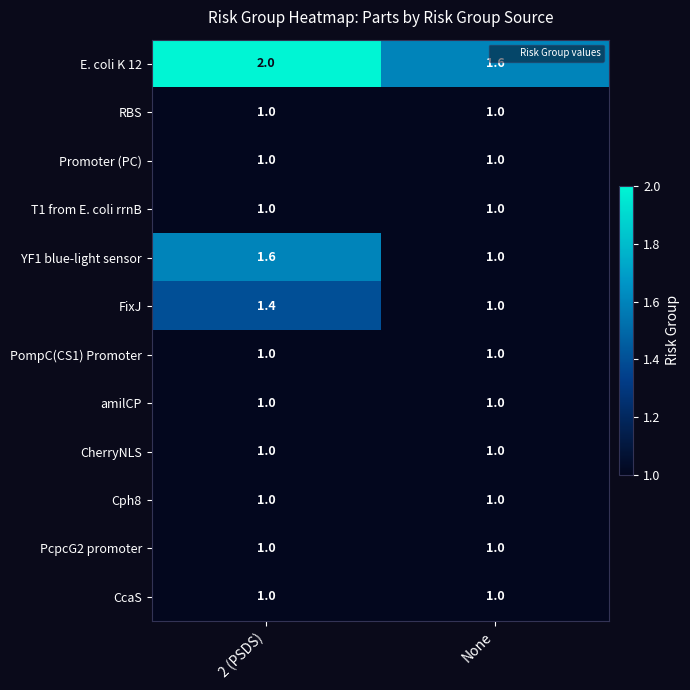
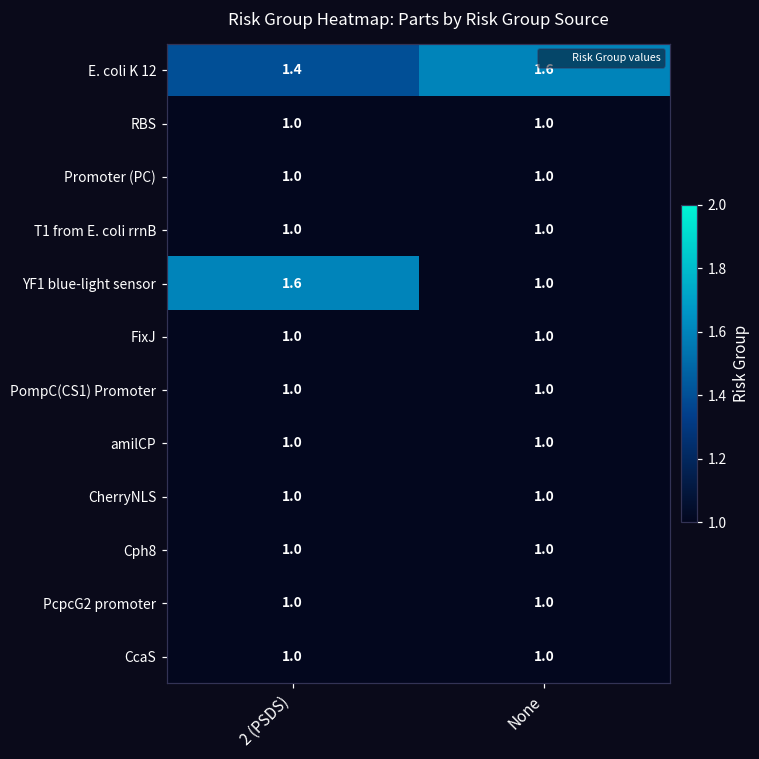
E. coli K 12, 2 (PSDS): 2.0 -> 1.4
FixJ, 2 (PSDS): 1.4 -> 1.0
